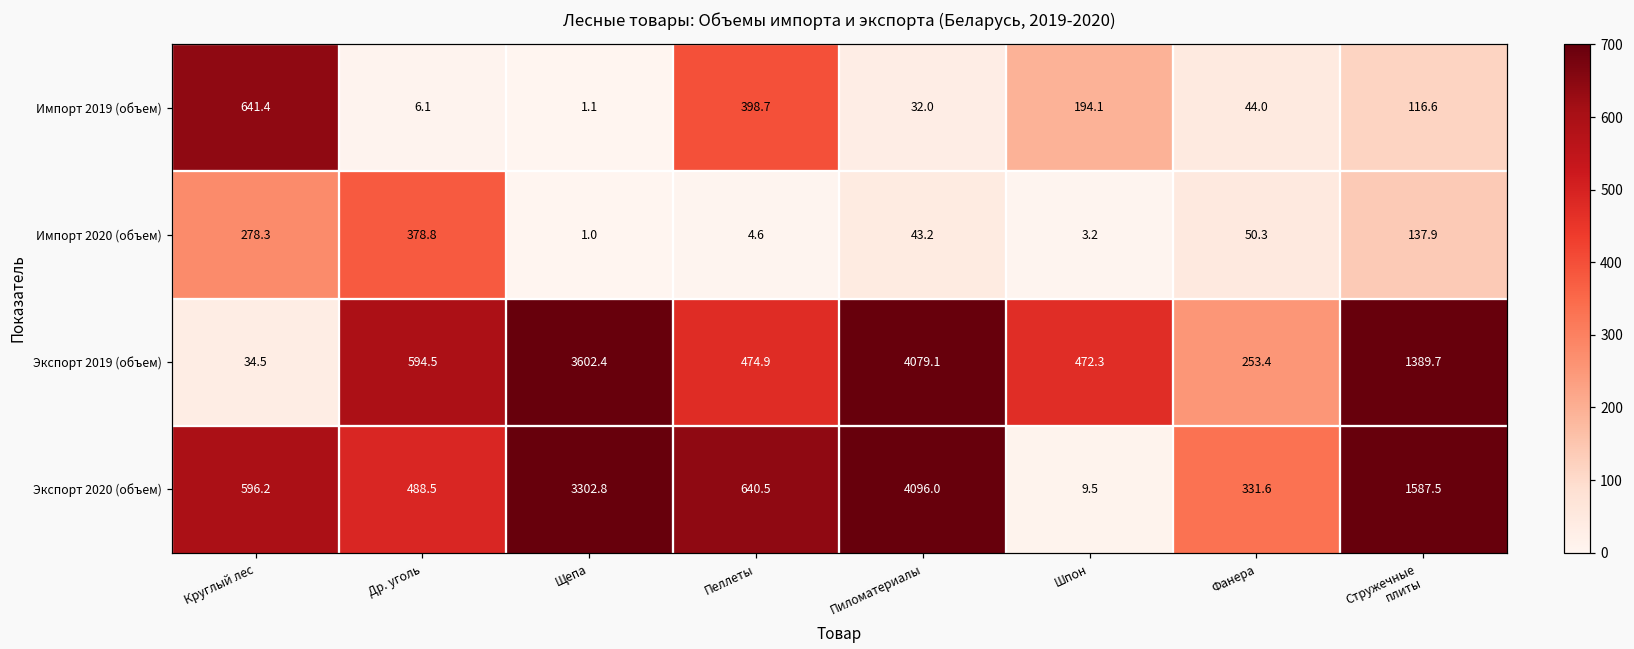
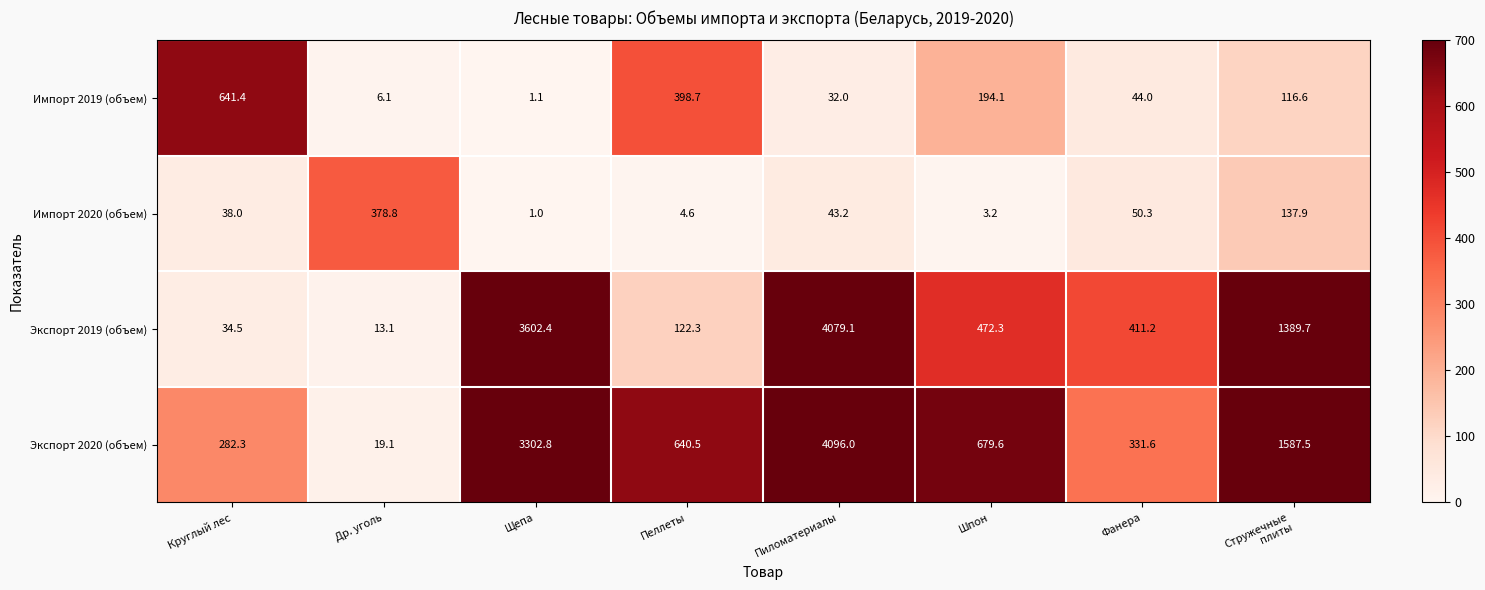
Импорт 2020 (объем), Круглый лес: 278.3 -> 38.0
Экспорт 2019 (объем), Др. уголь: 594.5 -> 13.1
Экспорт 2019 (объем), Пеллеты: 474.9 -> 122.3
Экспорт 2019 (объем), Фанера: 253.4 -> 411.2
Экспорт 2020 (объем), Круглый лес: 596.2 -> 282.3
Экспорт 2020 (объем), Др. уголь: 488.5 -> 19.1
Экспорт 2020 (объем), Шпон: 9.5 -> 679.6
